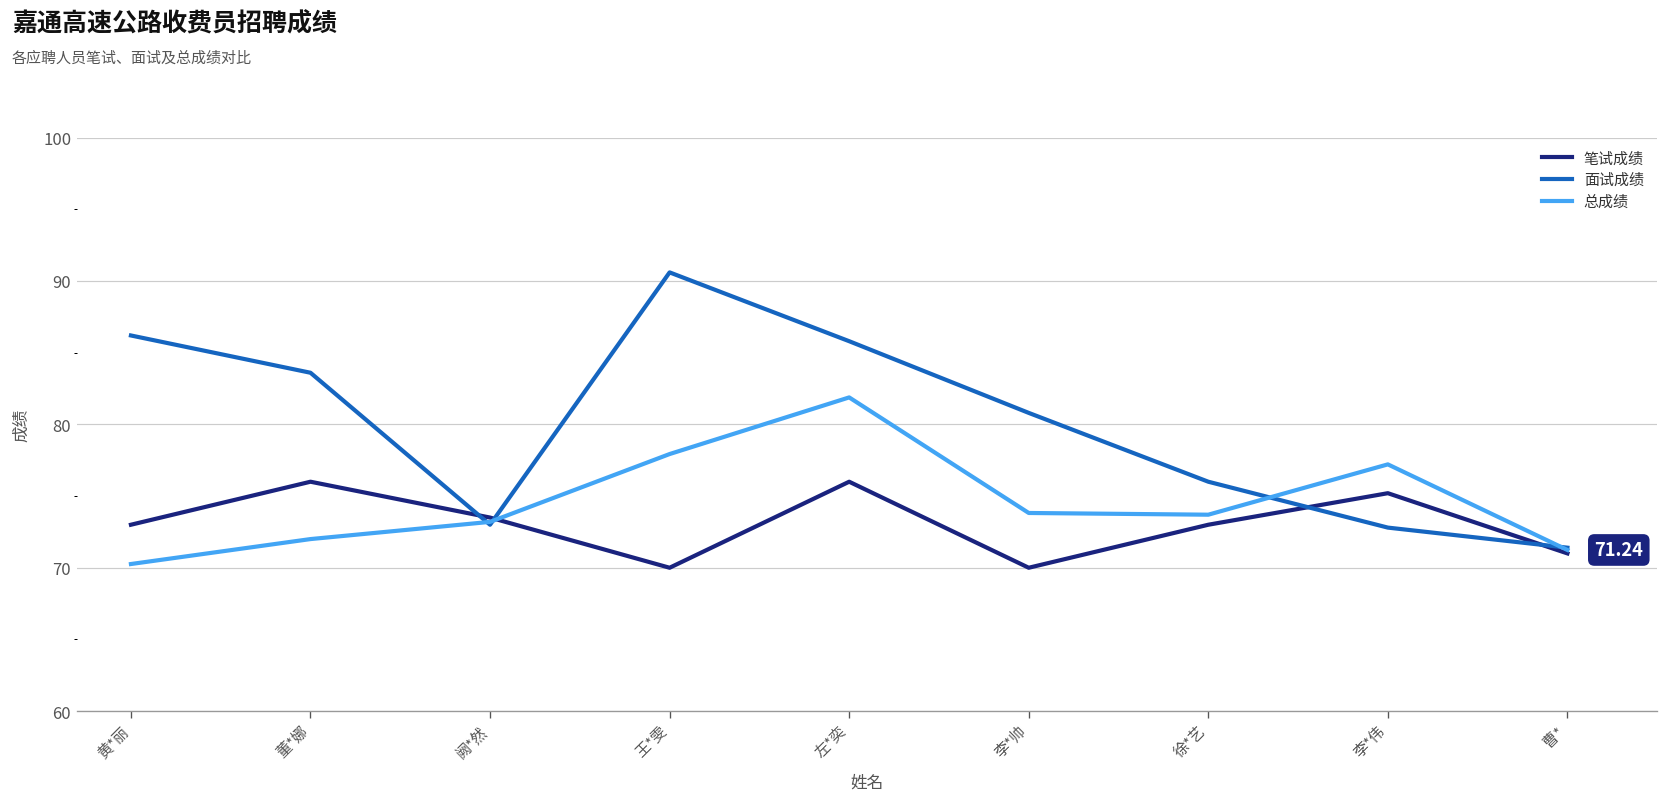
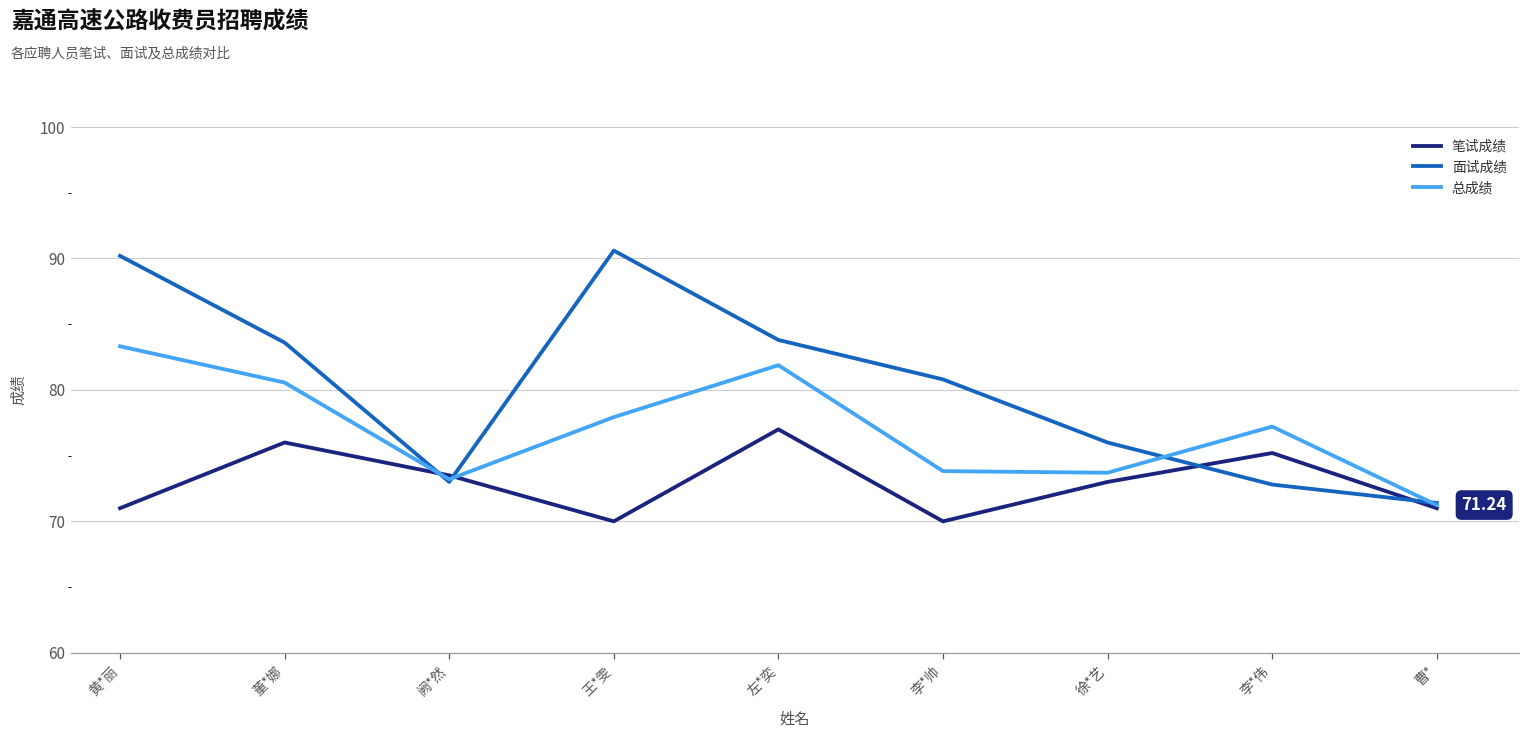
笔试成绩, 黄*丽: 73 -> 71
面试成绩, 黄*丽: 86.2 -> 90.2
总成绩, 黄*丽: 70.3 -> 83.3
总成绩, 董*娜: 72.0 -> 80.6
笔试成绩, 左*奕: 76 -> 77
面试成绩, 左*奕: 85.8 -> 83.8
